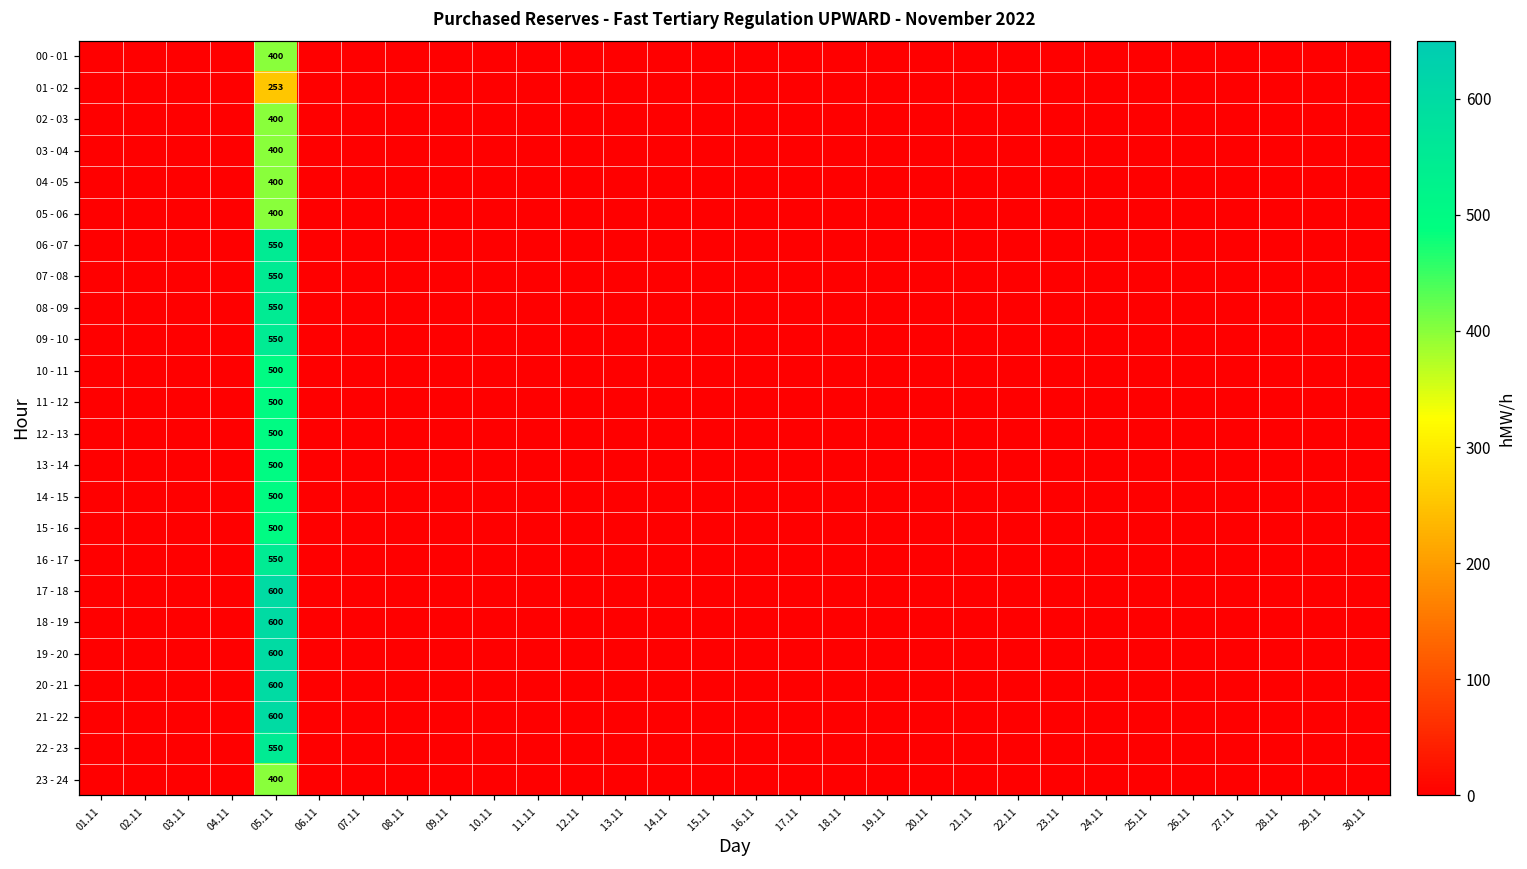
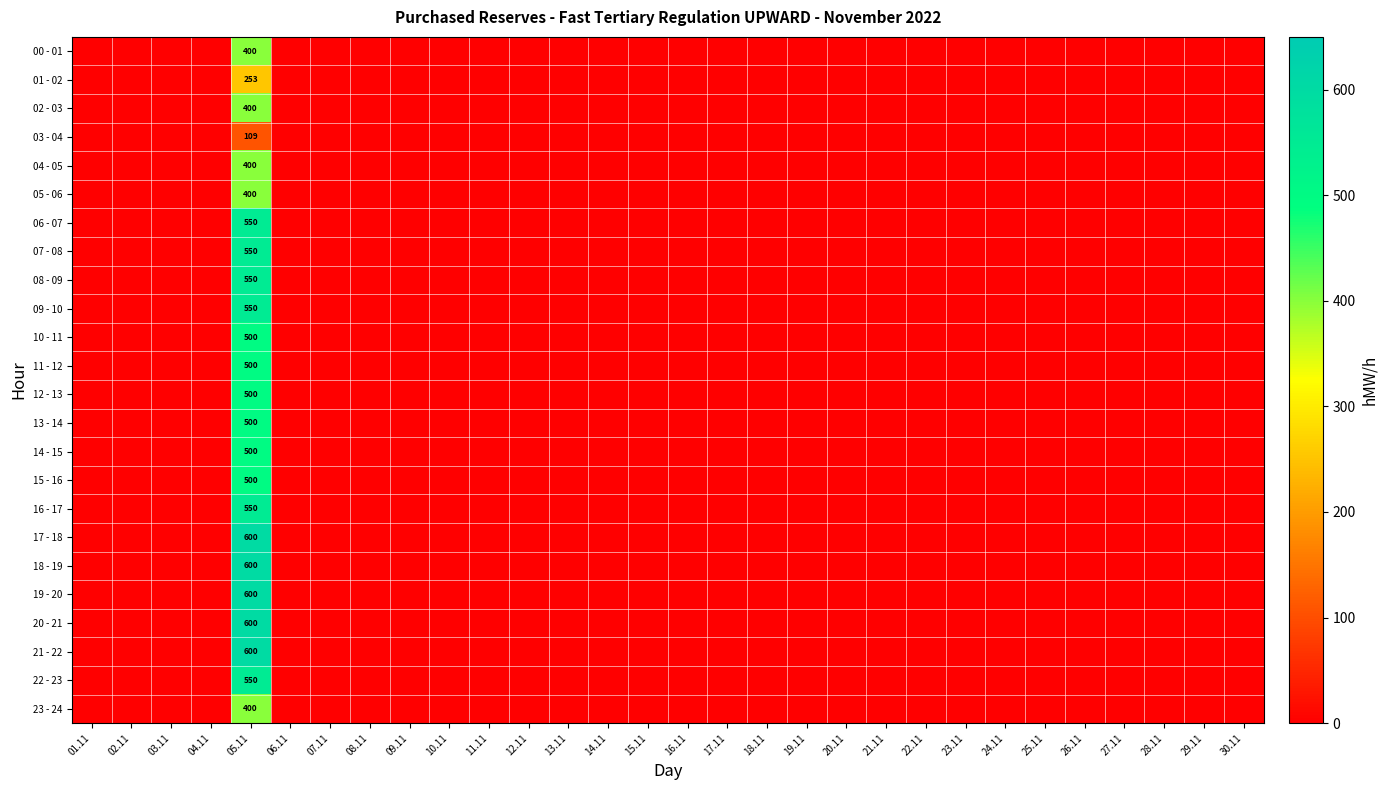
03 - 04, 05.11: 400 -> 109
